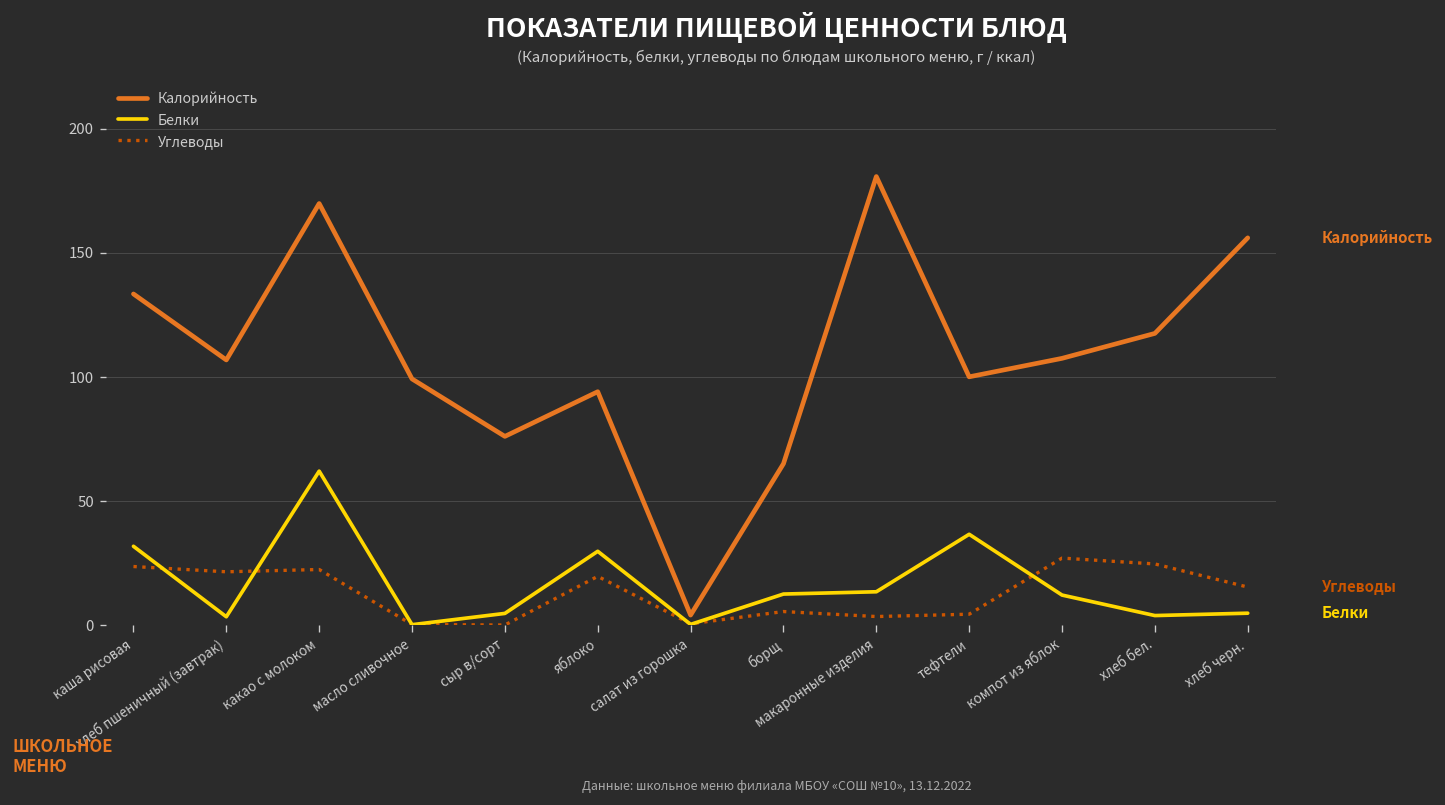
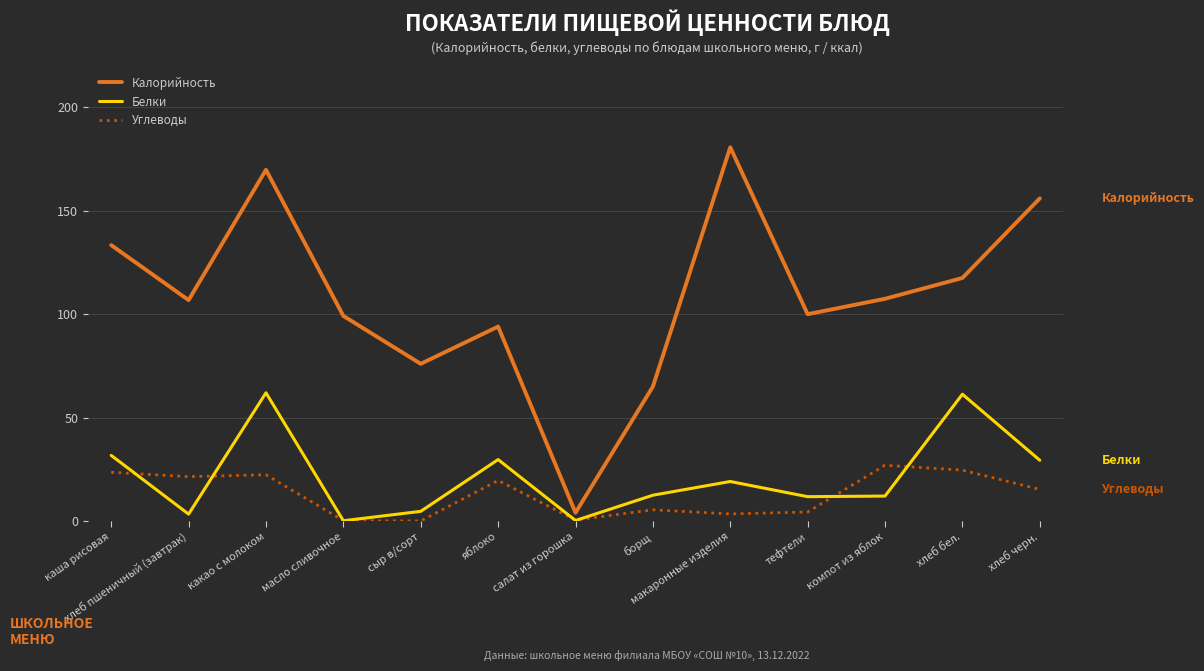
Белки, макаронные изделия: 13 -> 19
Белки, тефтели: 37 -> 12
Белки, хлеб бел.: 4 -> 61
Белки, хлеб черн.: 5 -> 29
